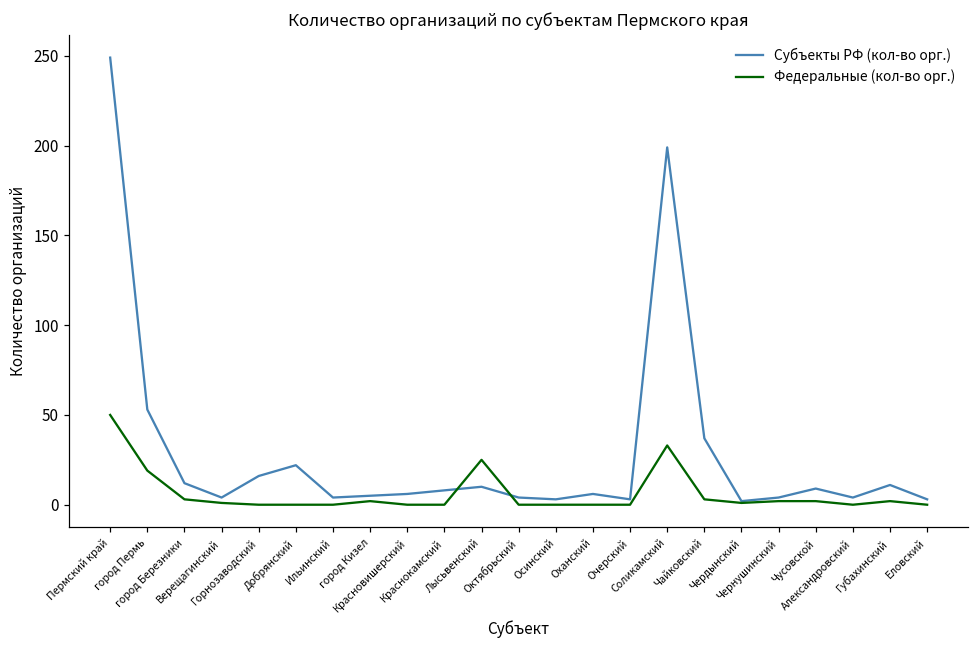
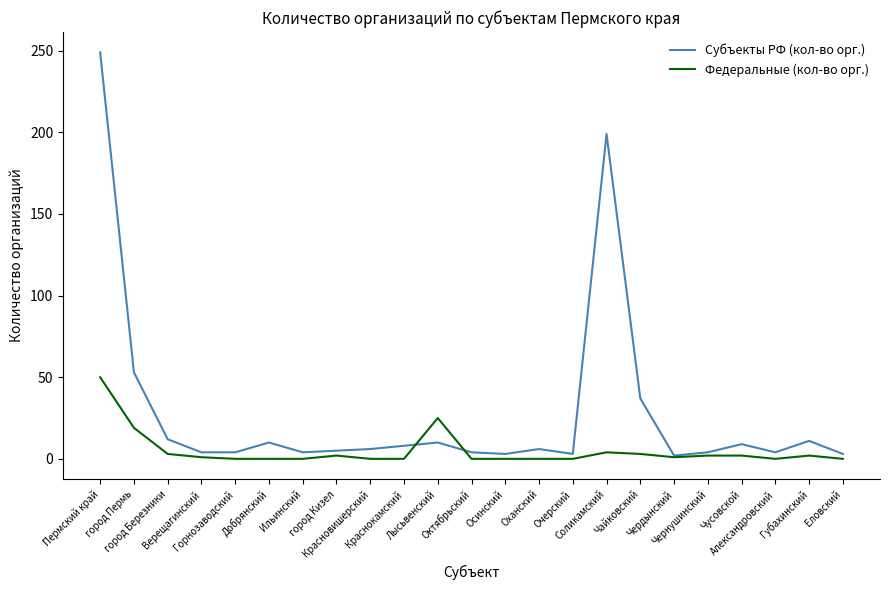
Субъекты РФ (кол-во орг.), Горнозаводский: 16 -> 4
Субъекты РФ (кол-во орг.), Добрянский: 22 -> 10
Федеральные (кол-во орг.), Соликамский: 33 -> 4
